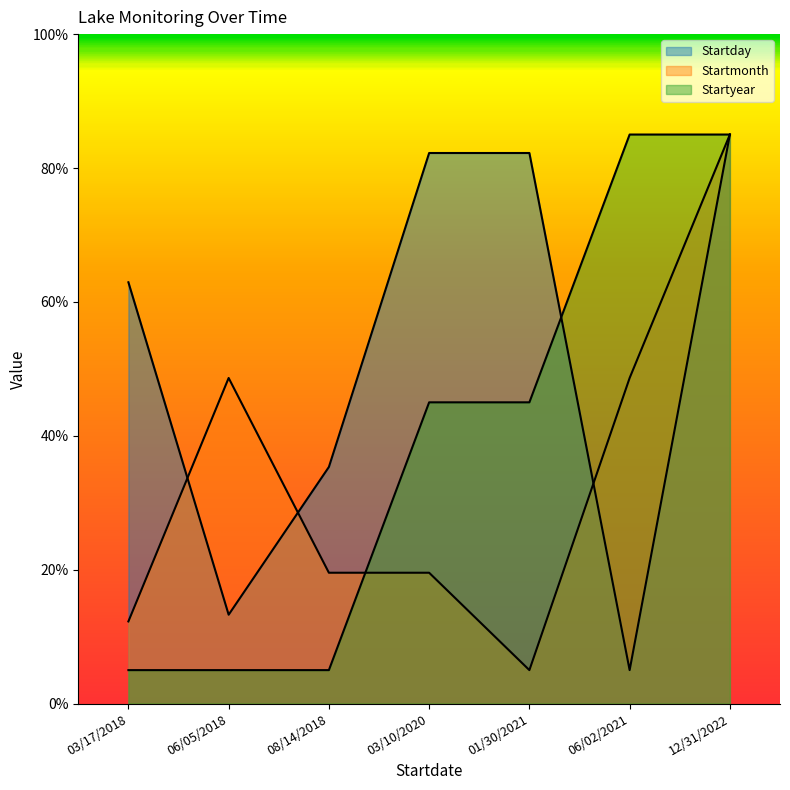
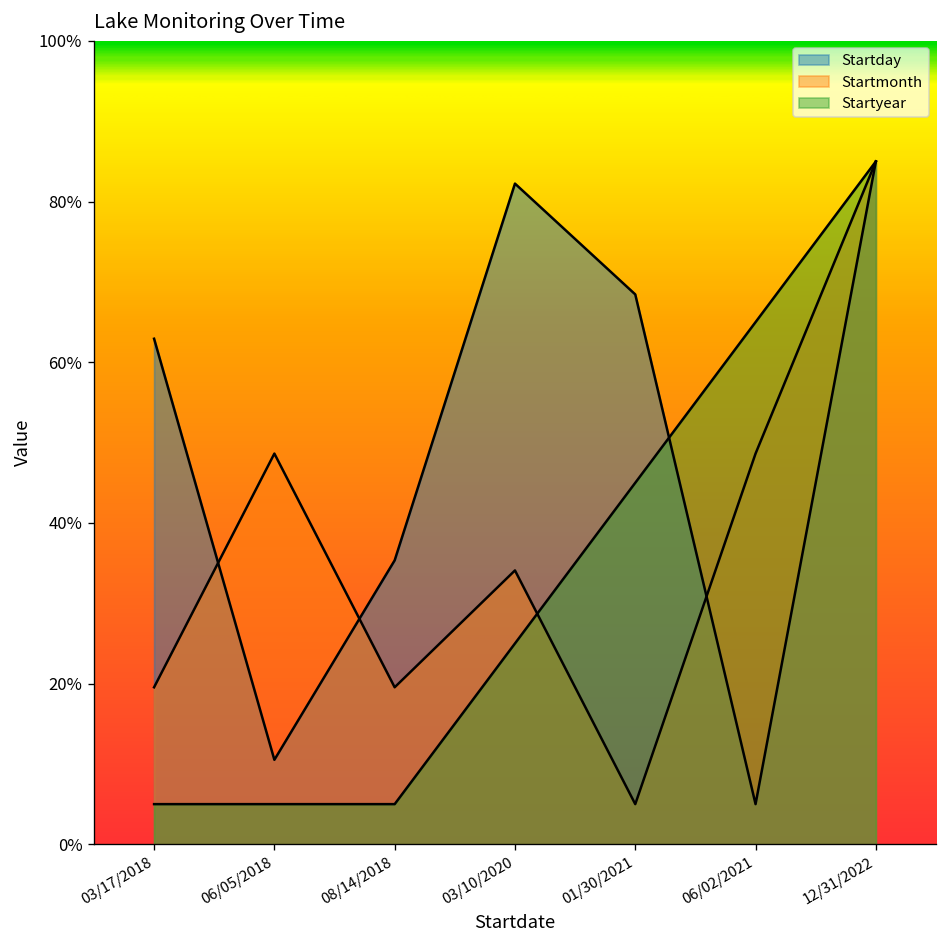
Startmonth, 03/17/2018: 12% -> 20%
Startday, 06/05/2018: 13% -> 11%
Startmonth, 03/10/2020: 20% -> 34%
Startyear, 03/10/2020: 45% -> 25%
Startday, 01/30/2021: 82% -> 68%
Startyear, 06/02/2021: 85% -> 65%
